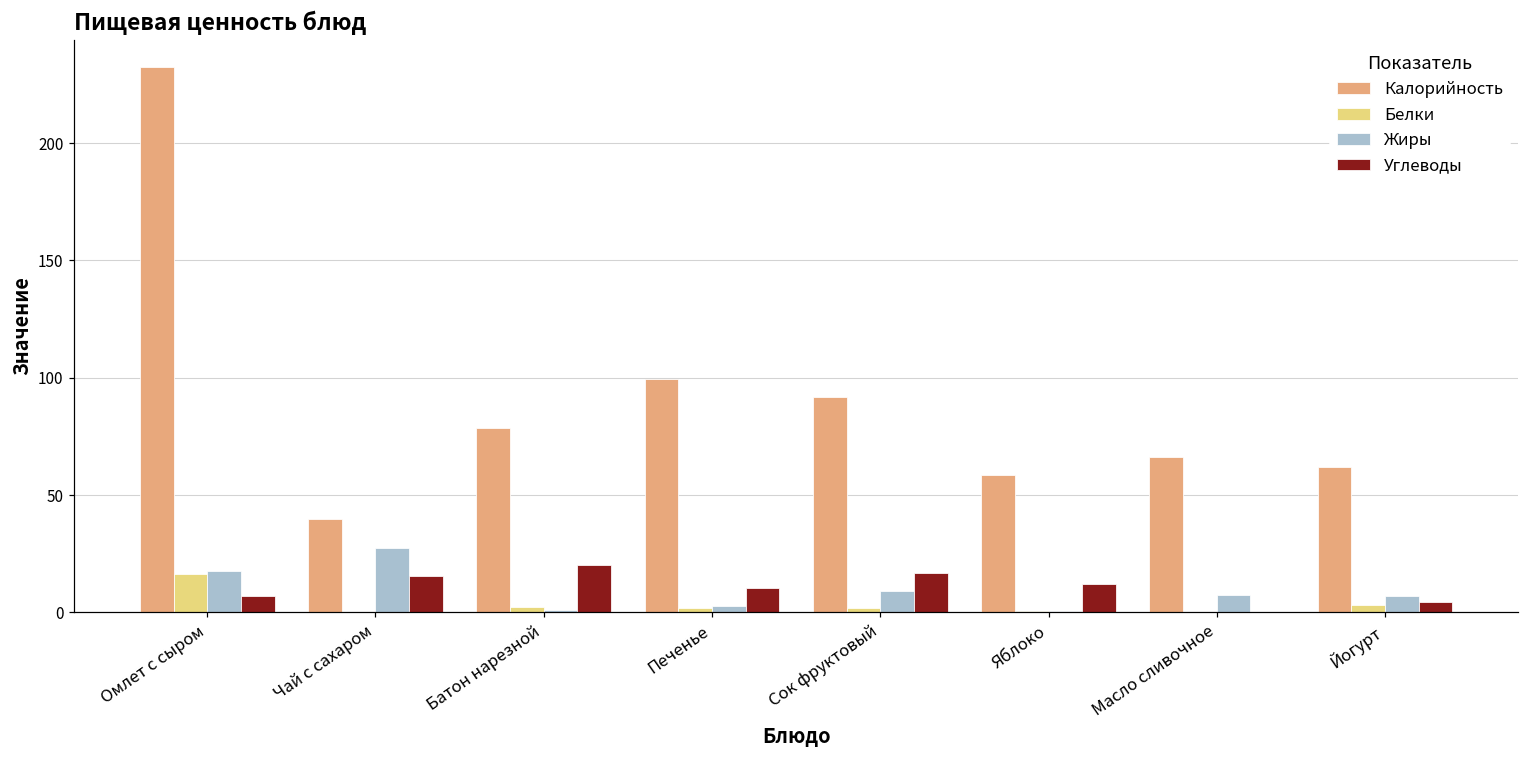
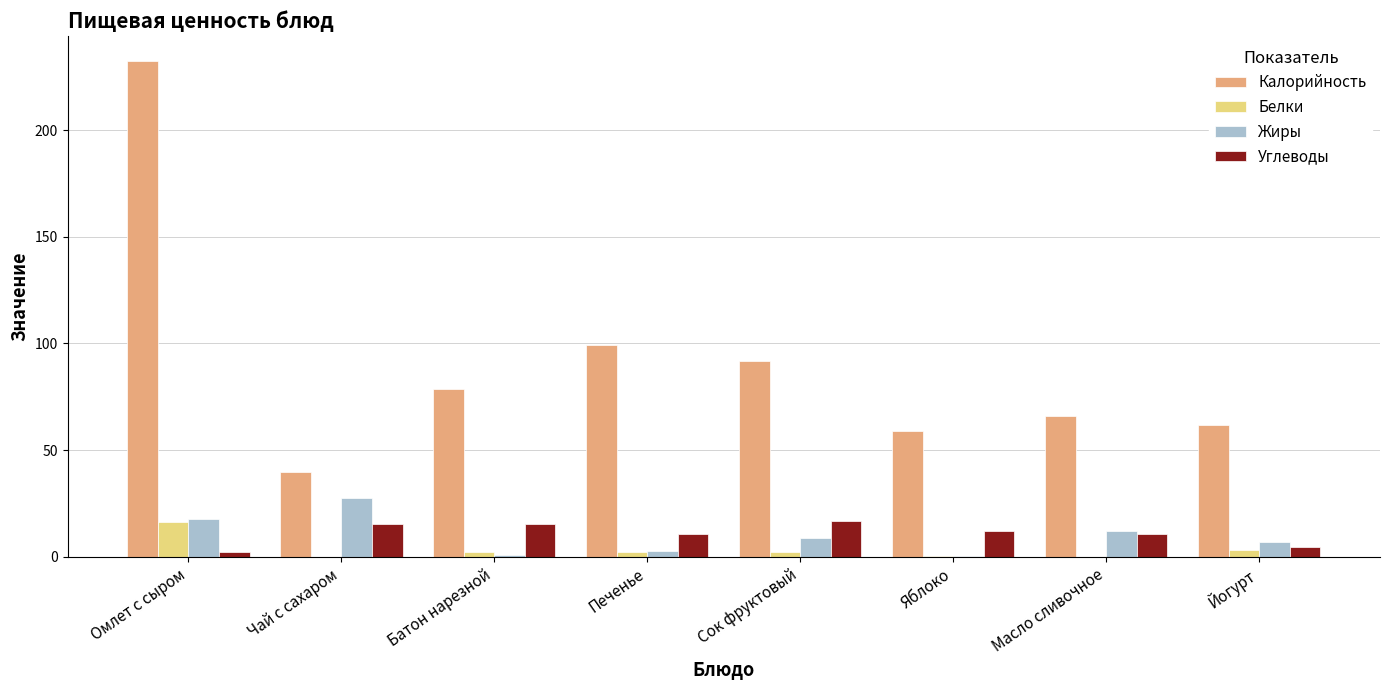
Углеводы, Омлет с сыром: 7 -> 2
Углеводы, Батон нарезной: 20 -> 15
Жиры, Масло сливочное: 7 -> 12
Углеводы, Масло сливочное: 0 -> 11
